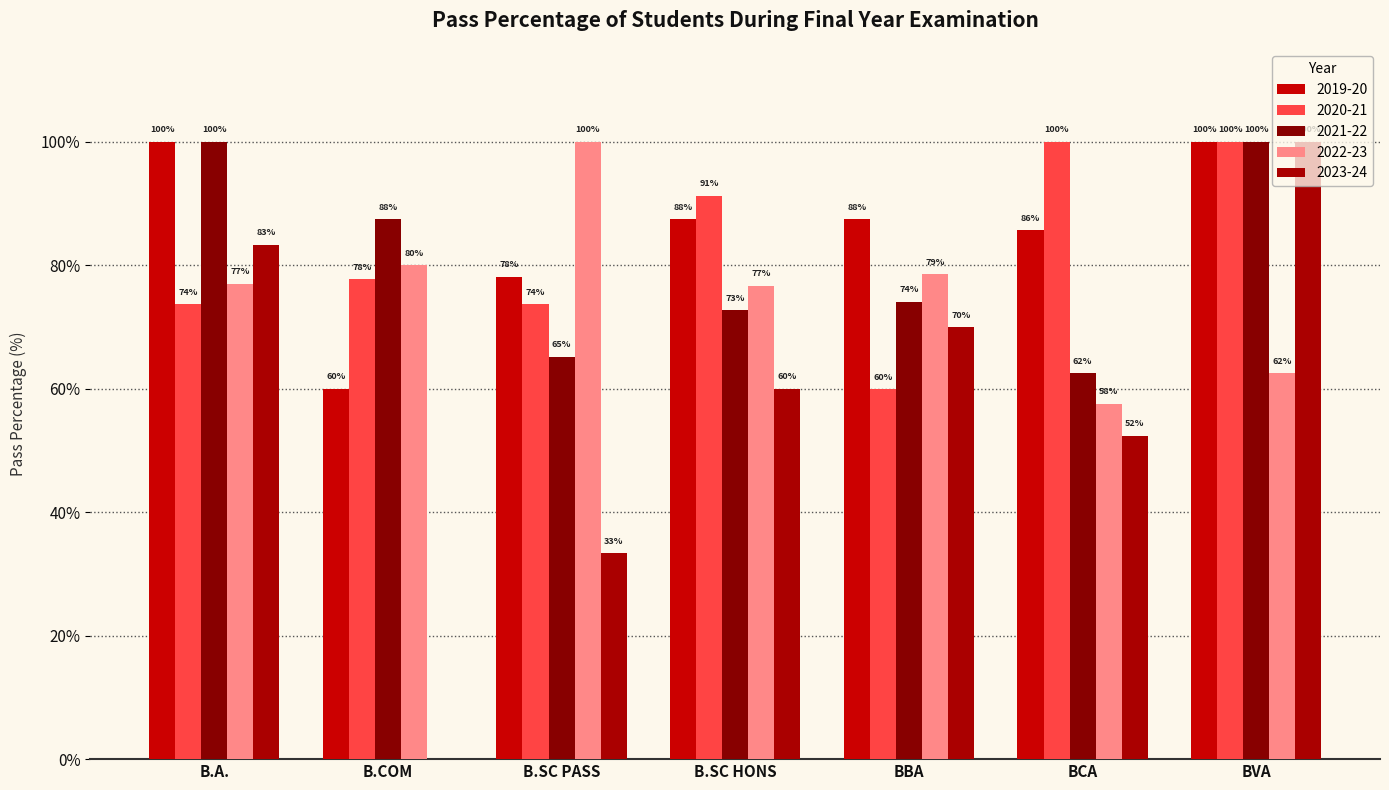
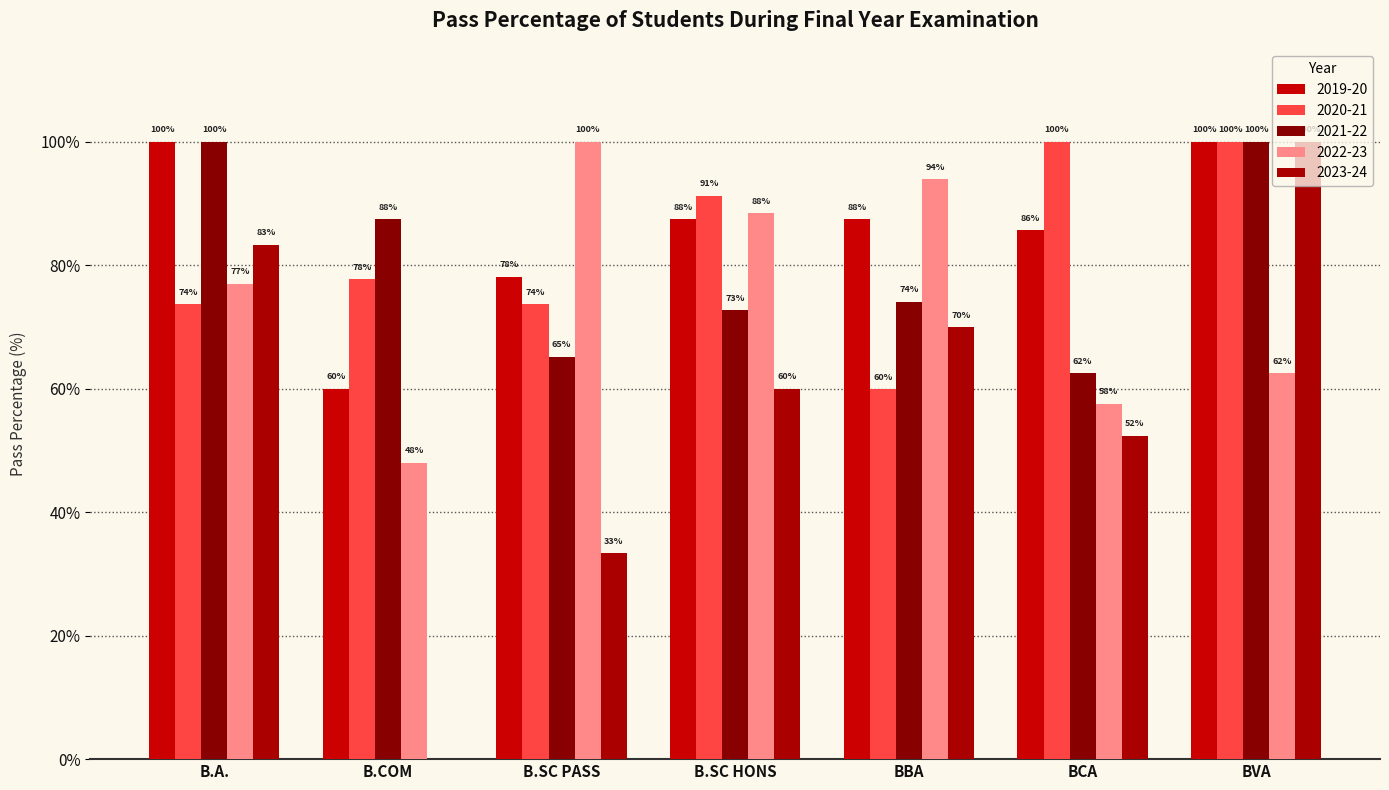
2022-23, B.COM: 80% -> 48%
2022-23, B.SC HONS: 77% -> 88%
2022-23, BBA: 79% -> 94%
